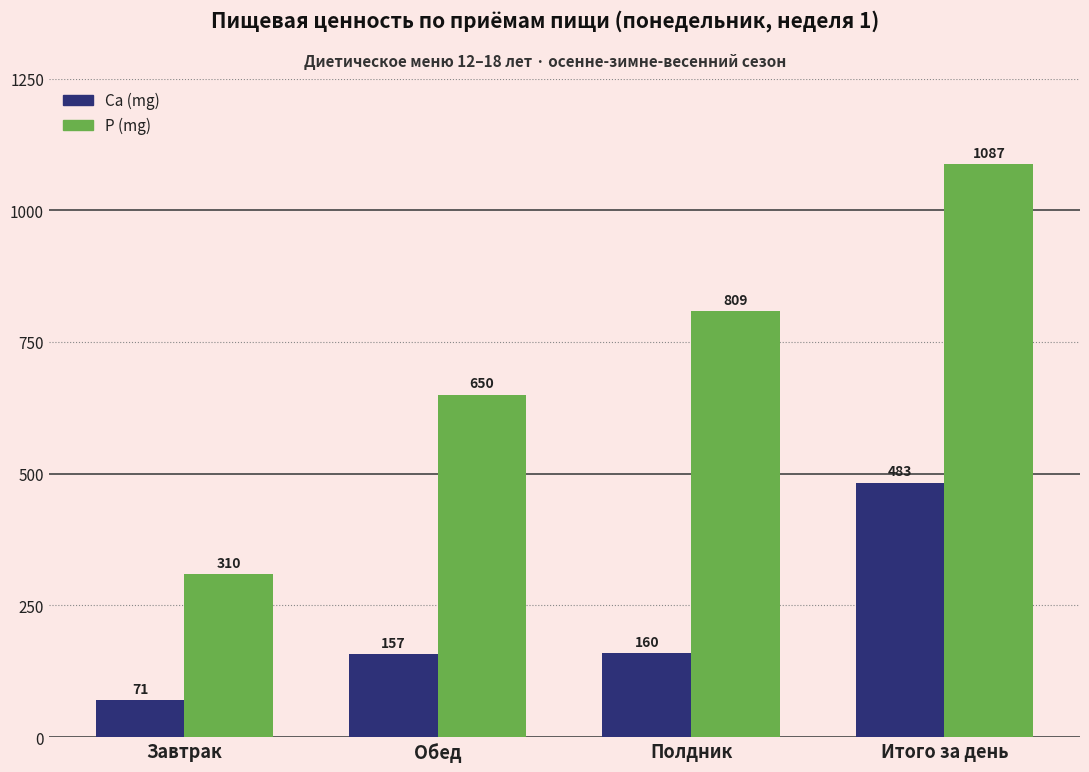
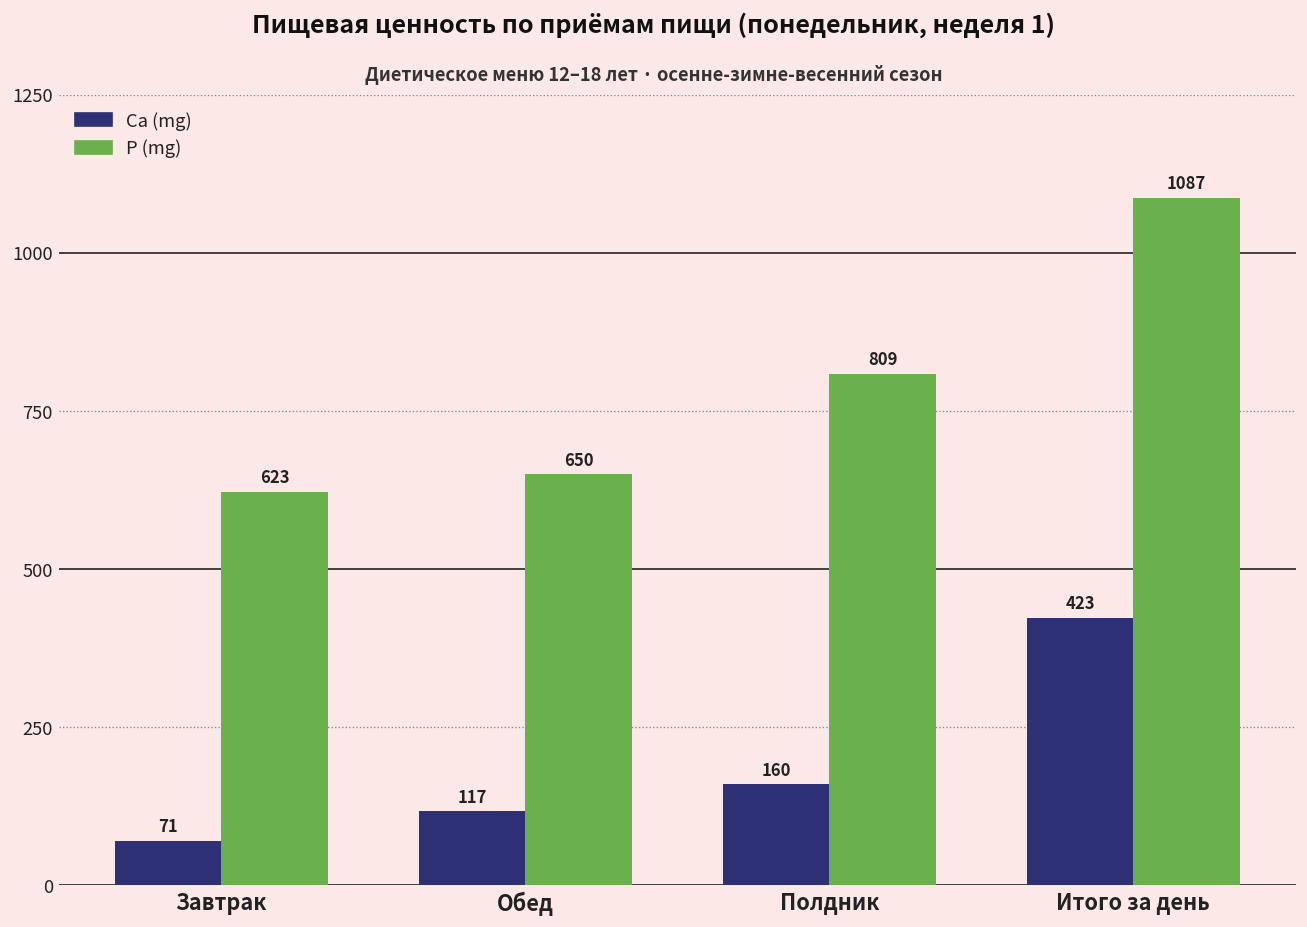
P (mg), Завтрак: 310 -> 623
Ca (mg), Обед: 157 -> 117
Ca (mg), Итого за день: 483 -> 423
